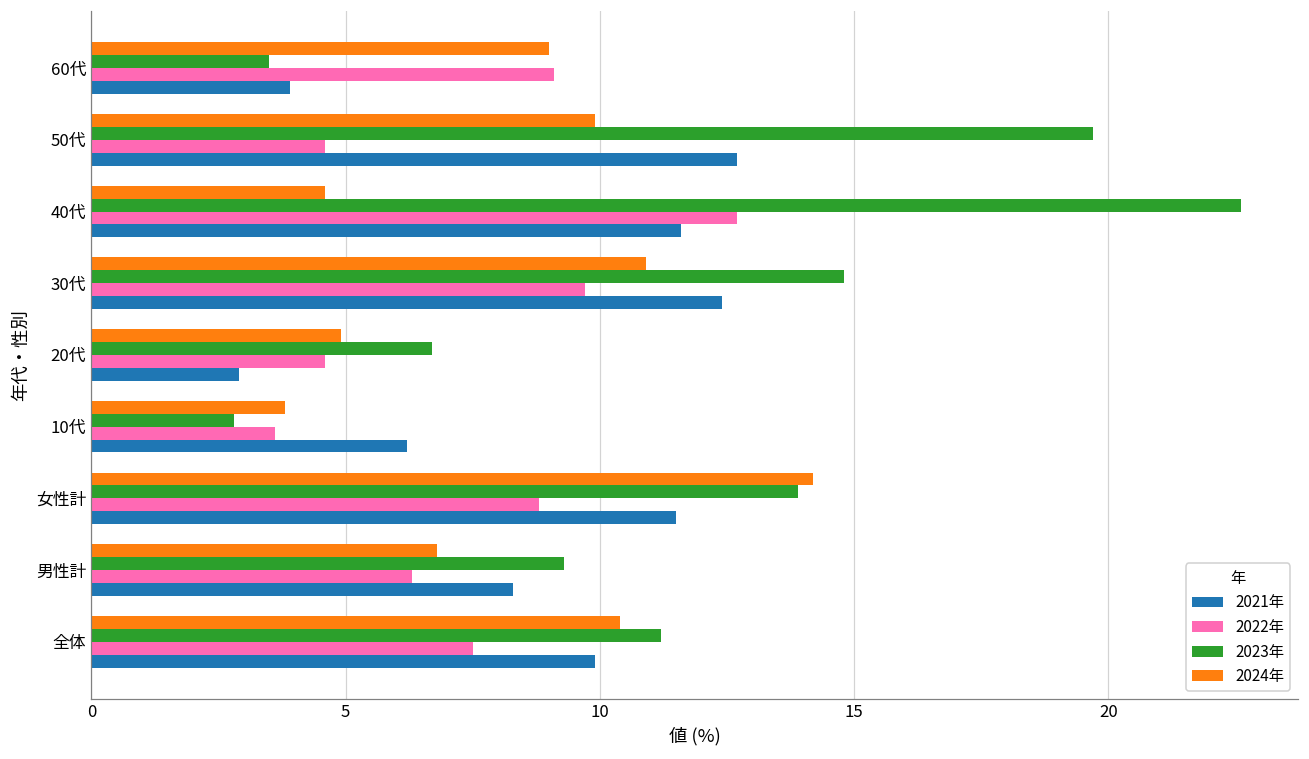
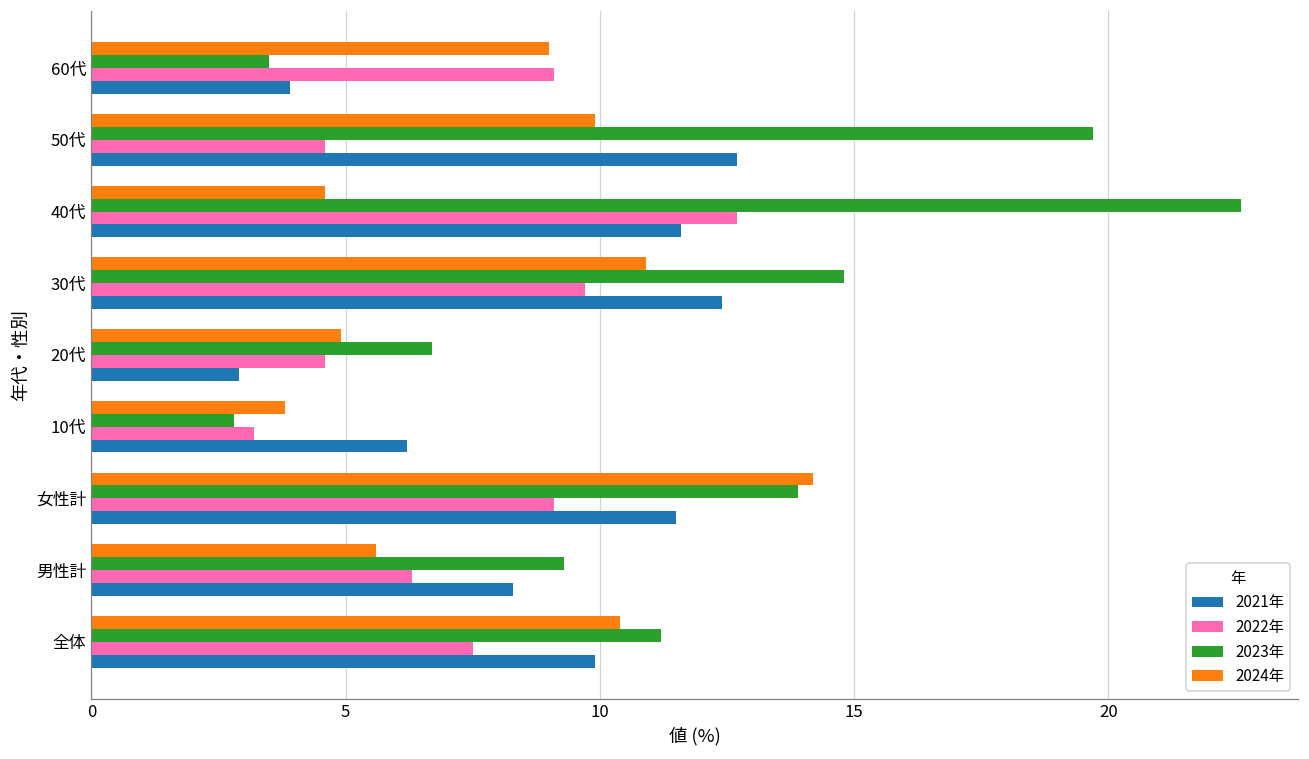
2022年, 10代: 3.6 -> 3.2
2022年, 女性計: 8.8 -> 9.1
2024年, 男性計: 6.8 -> 5.6
